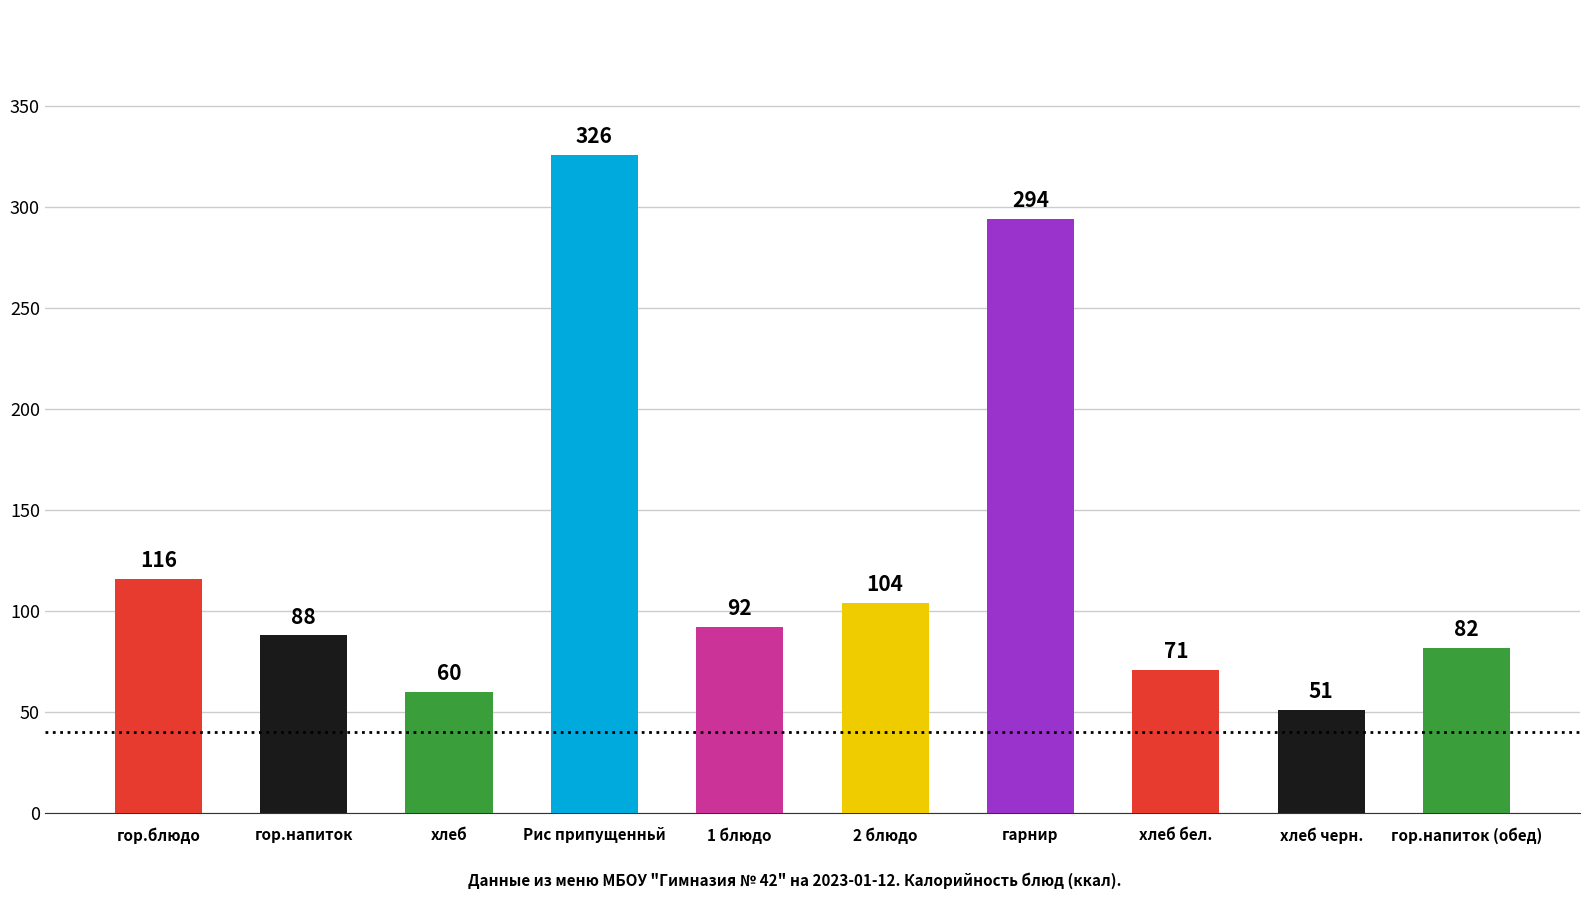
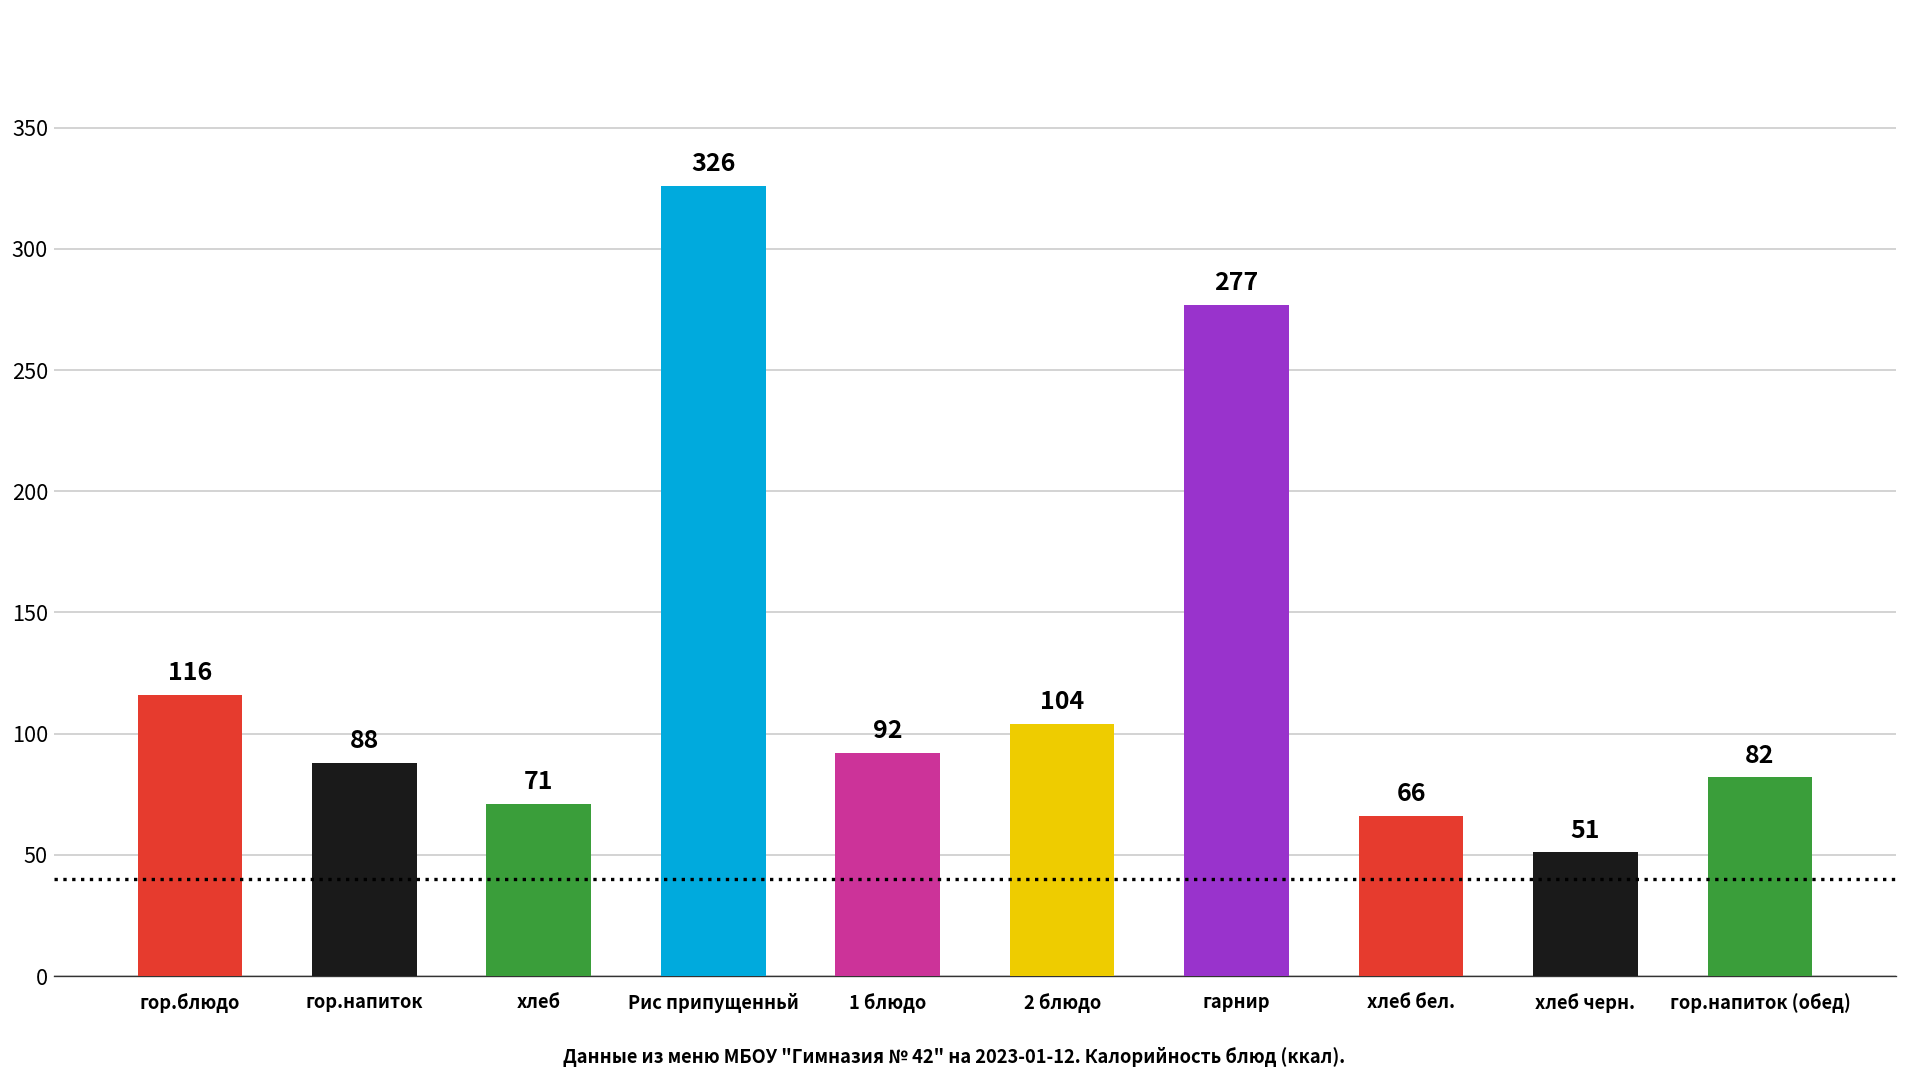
хлеб: 60 -> 71
гарнир: 294 -> 277
хлеб бел.: 71 -> 66
